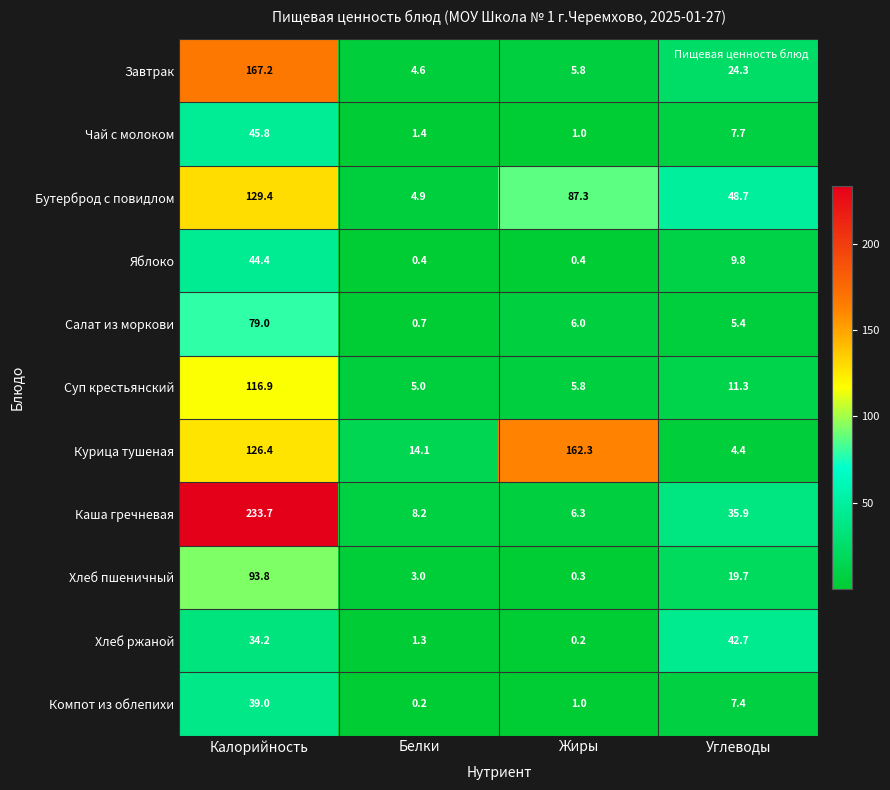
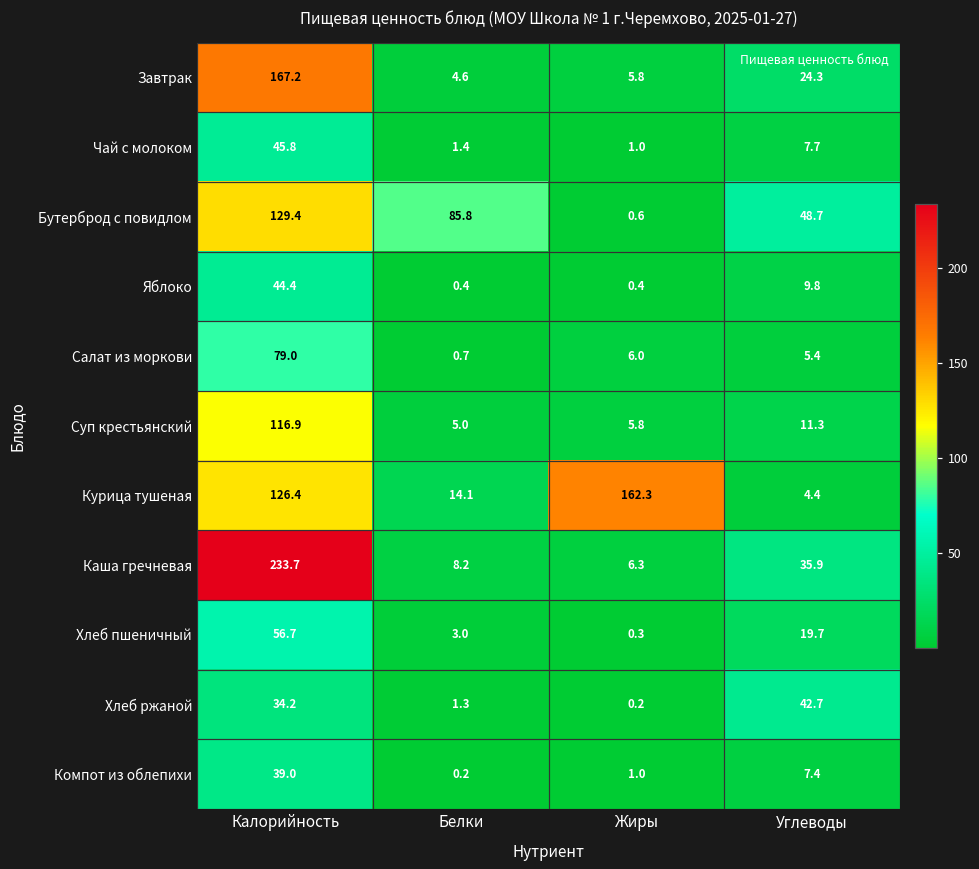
Бутерброд с повидлом, Белки: 4.9 -> 85.8
Бутерброд с повидлом, Жиры: 87.3 -> 0.6
Хлеб пшеничный, Калорийность: 93.8 -> 56.7
